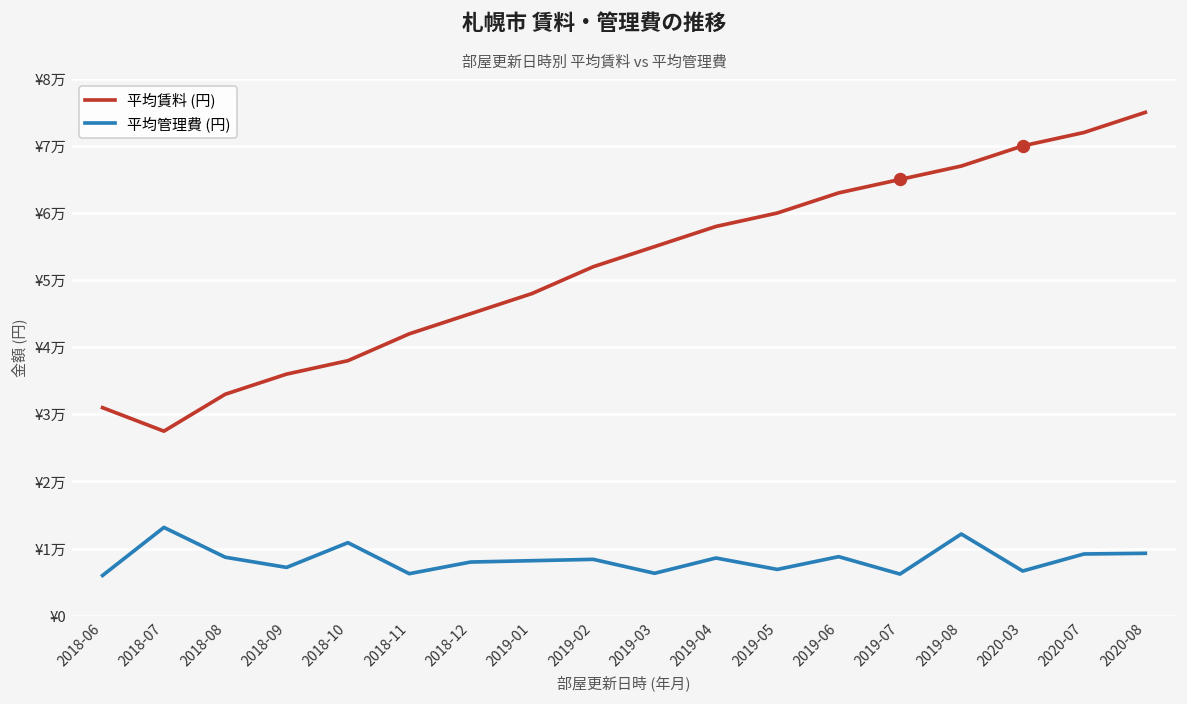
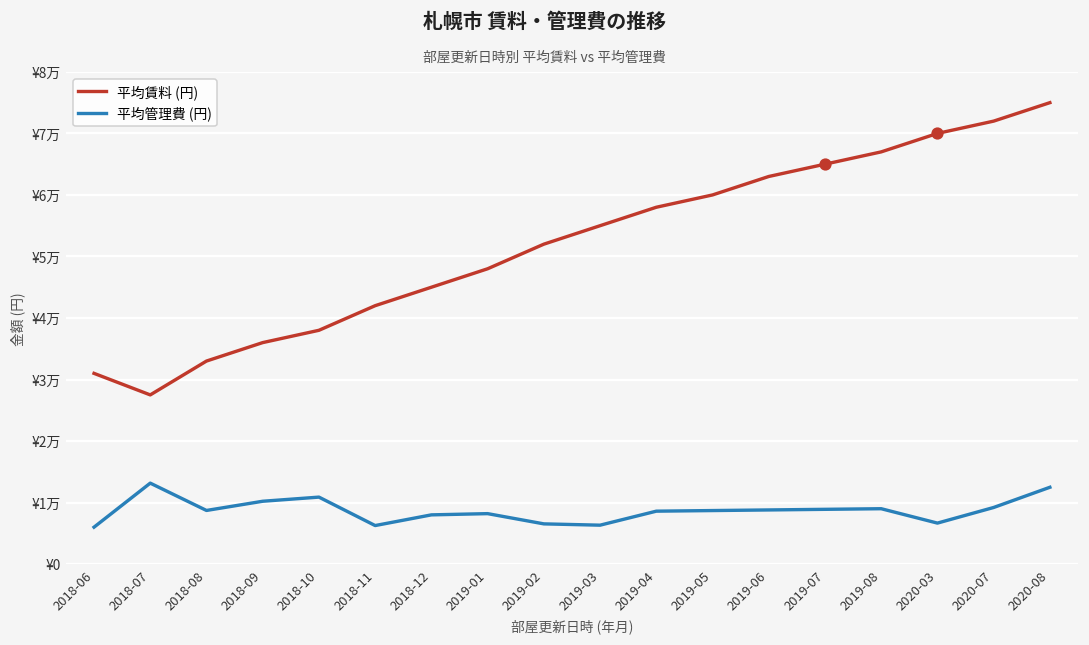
平均管理費 (円), 2018-09: ¥0.7万 -> ¥1.0万
平均管理費 (円), 2019-02: ¥0.8万 -> ¥0.7万
平均管理費 (円), 2019-05: ¥0.7万 -> ¥0.9万
平均管理費 (円), 2019-07: ¥0.6万 -> ¥0.9万
平均管理費 (円), 2019-08: ¥1.2万 -> ¥0.9万
平均管理費 (円), 2020-08: ¥0.9万 -> ¥1.2万
